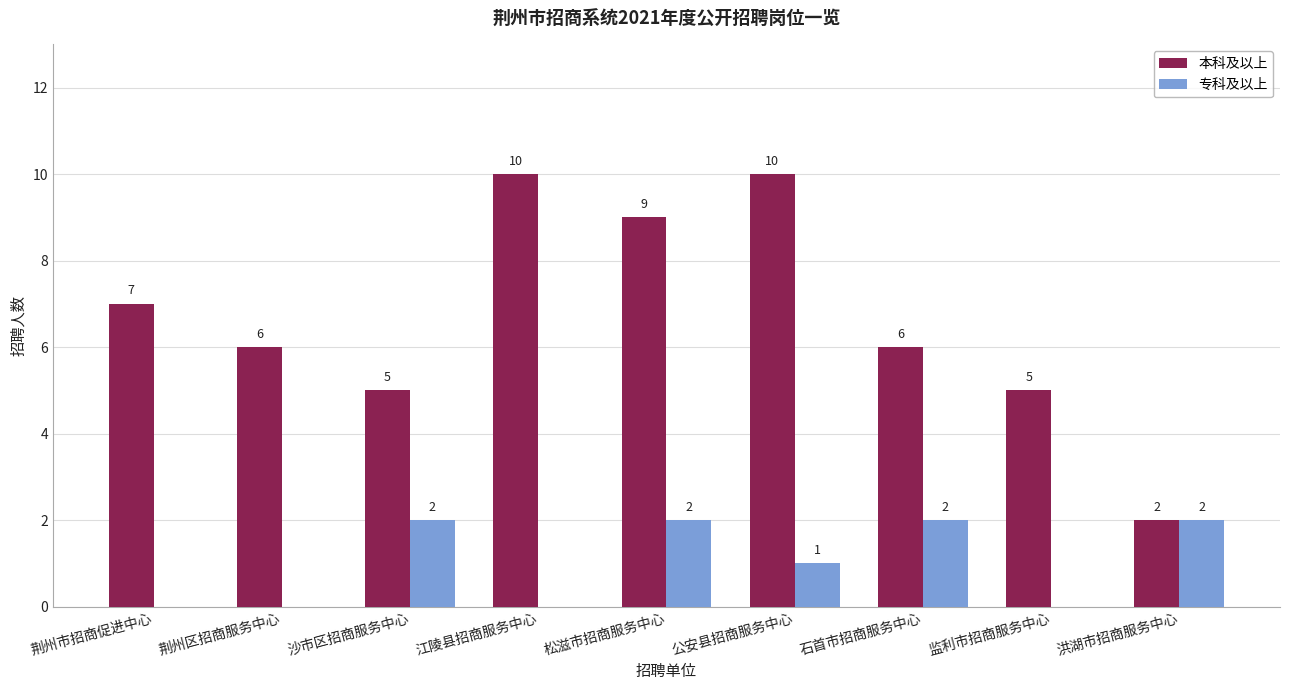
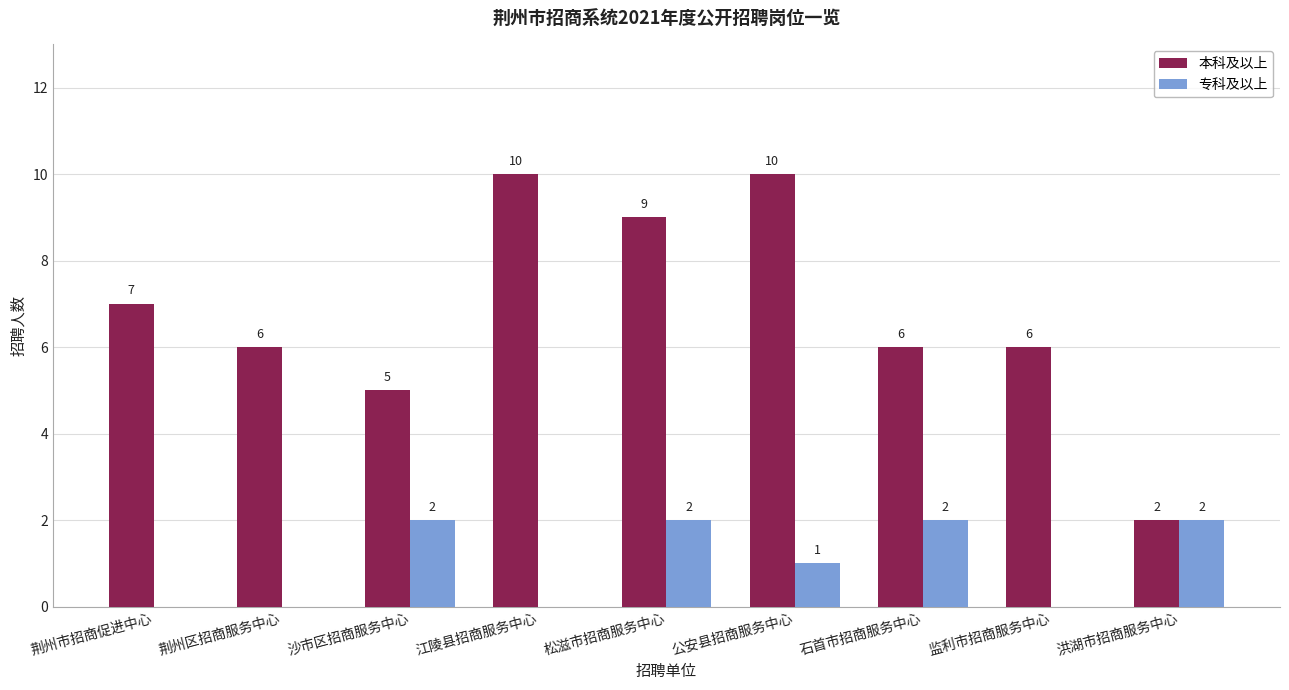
本科及以上, 监利市招商服务中心: 5 -> 6
